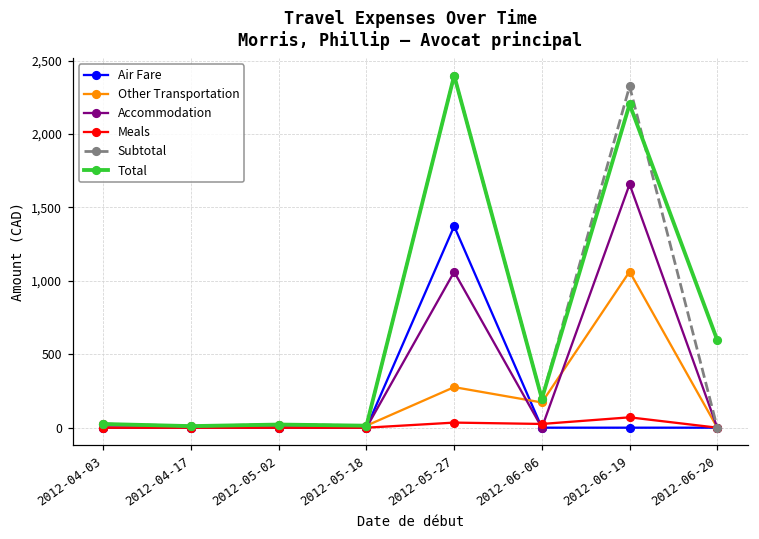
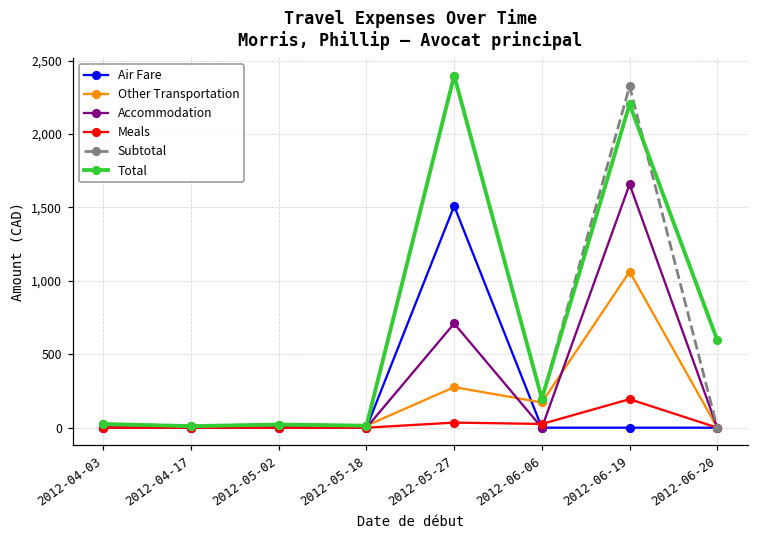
Air Fare, 2012-05-27: 1,370 -> 1,510
Accommodation, 2012-05-27: 1,060 -> 710
Meals, 2012-06-19: 70 -> 190
